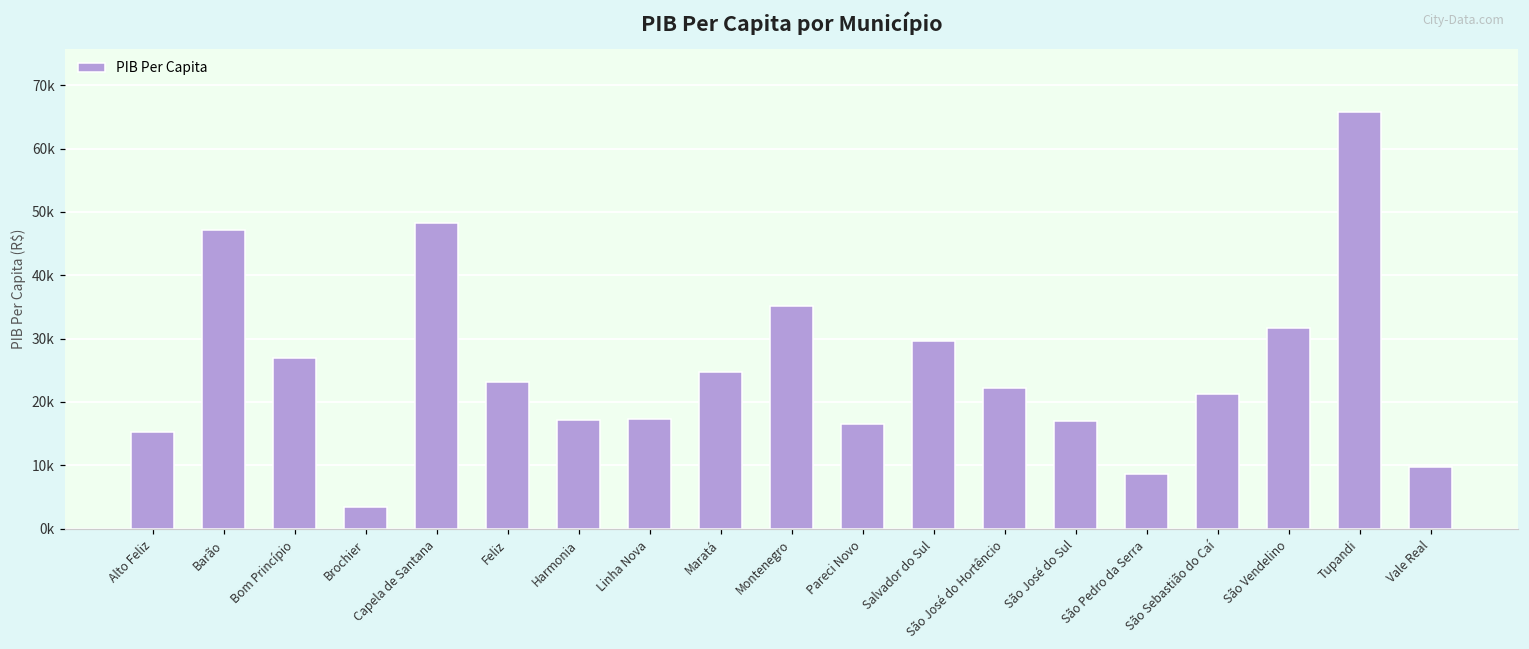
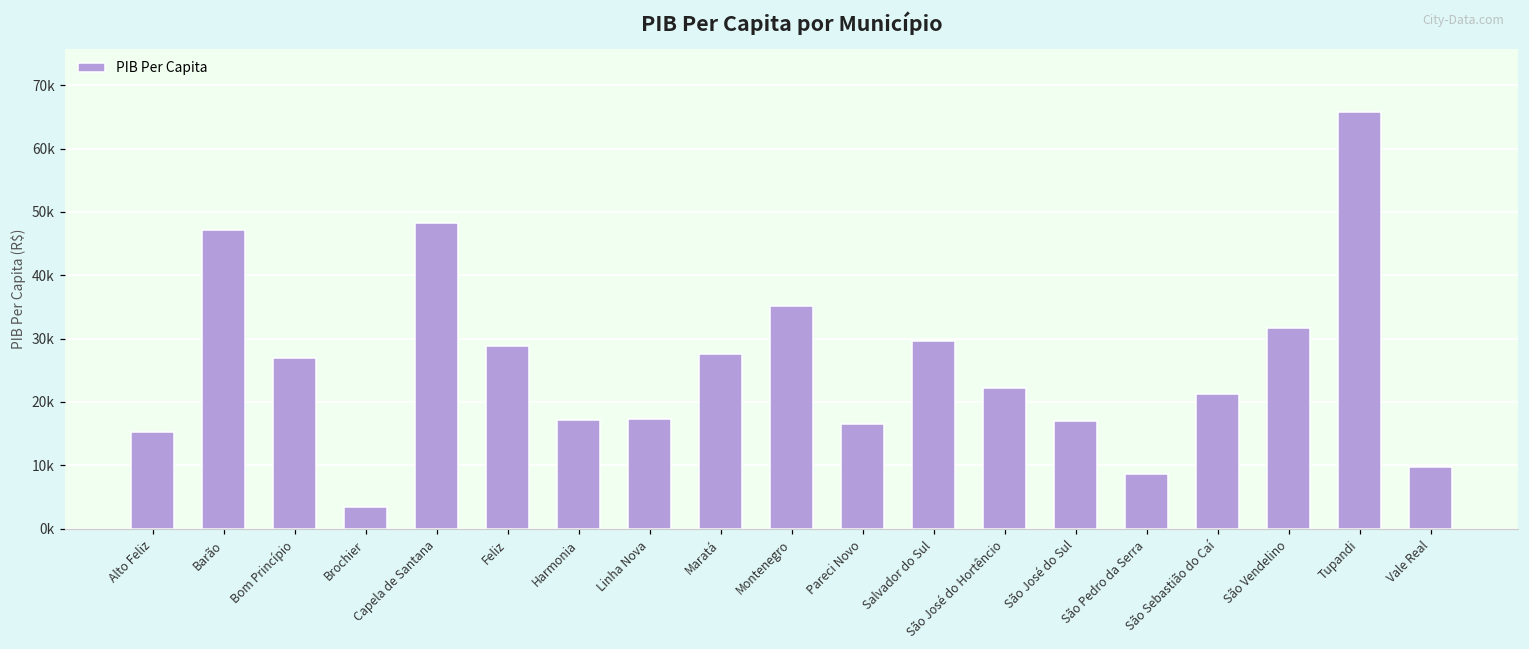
Feliz: 23000 -> 29000
Maratá: 25000 -> 28000
